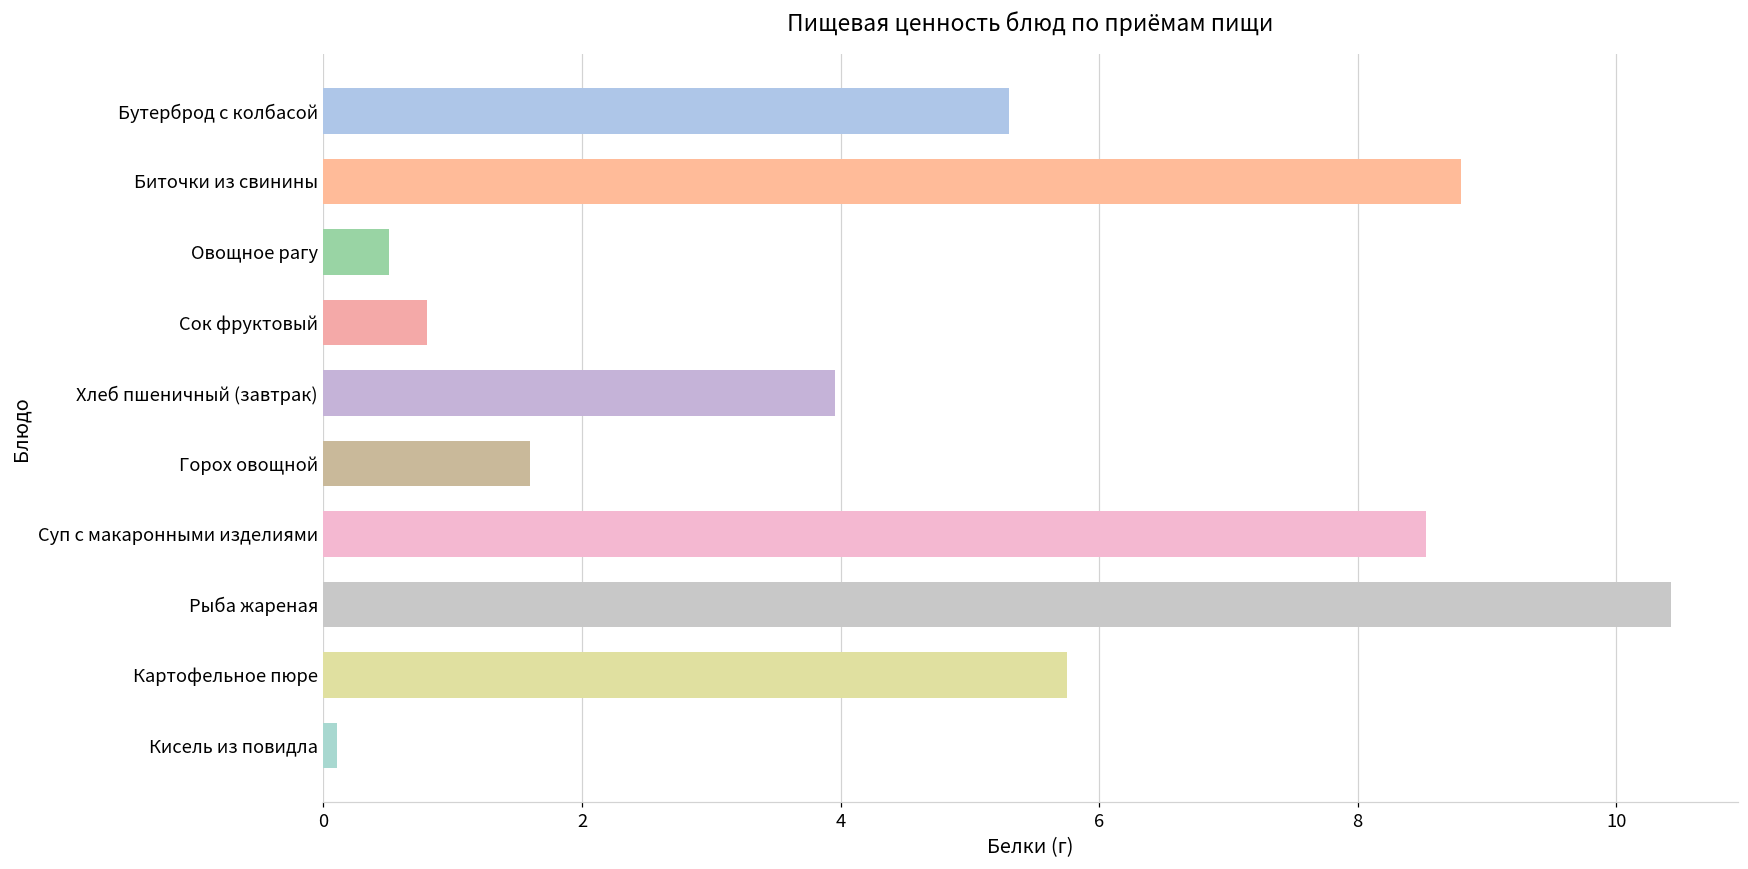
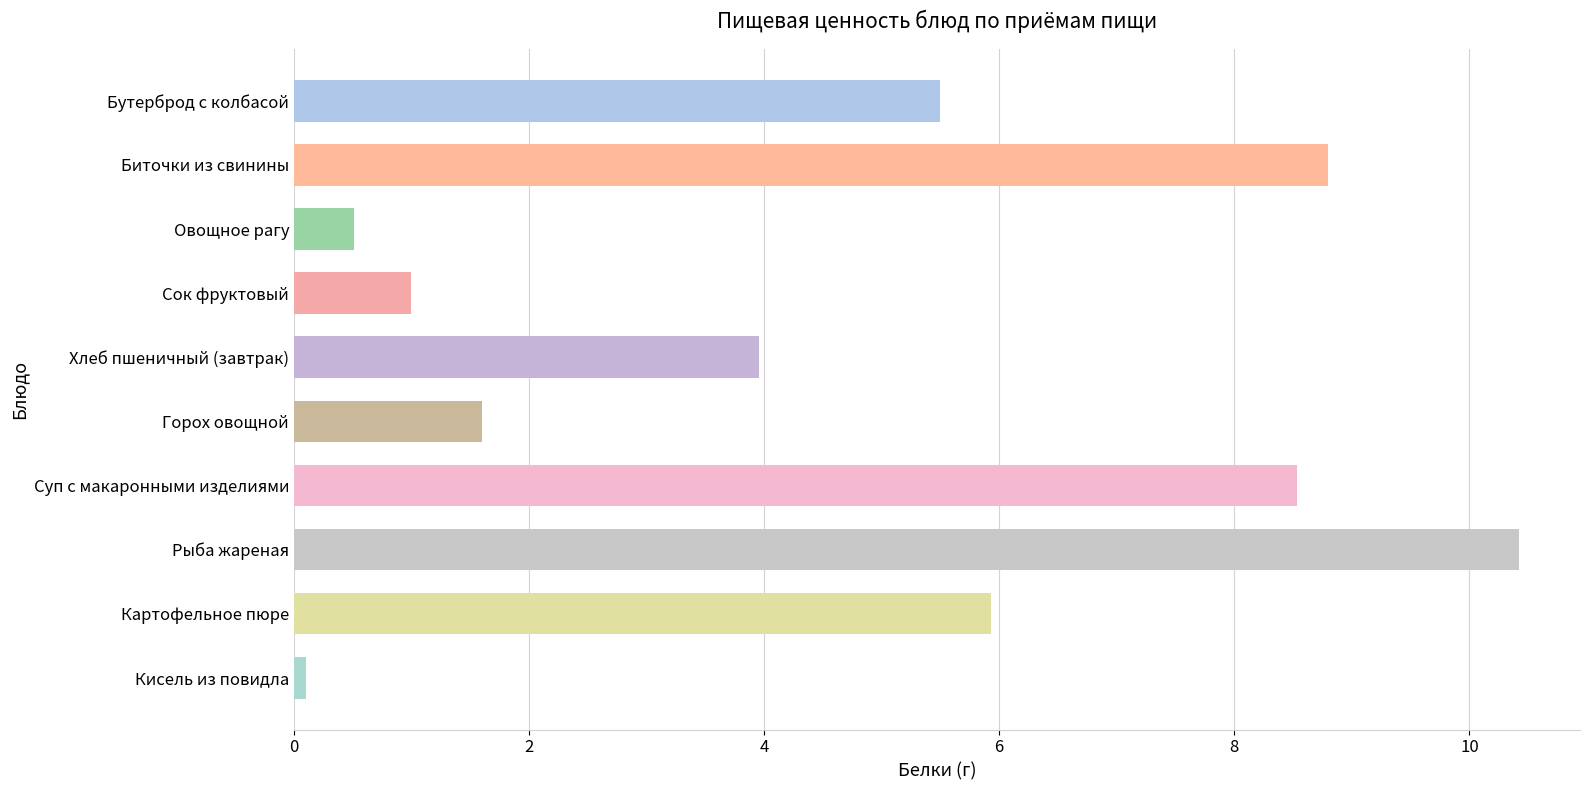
Бутерброд с колбасой: 5.3 -> 5.5
Сок фруктовый: 0.8 -> 1.0
Картофельное пюре: 5.75 -> 5.93
